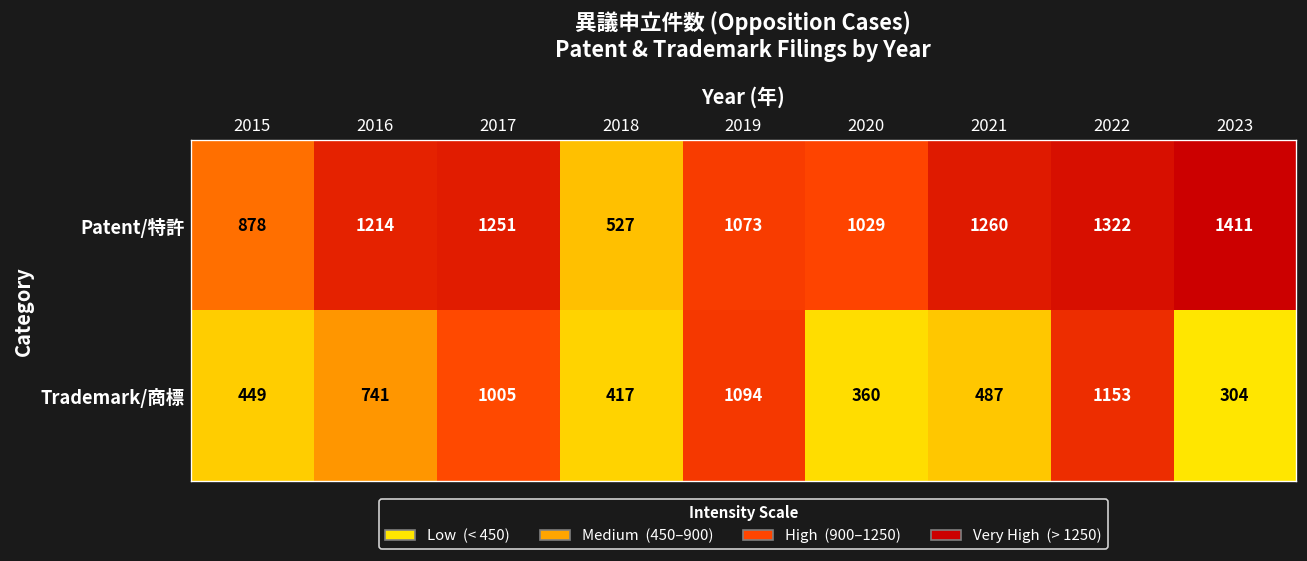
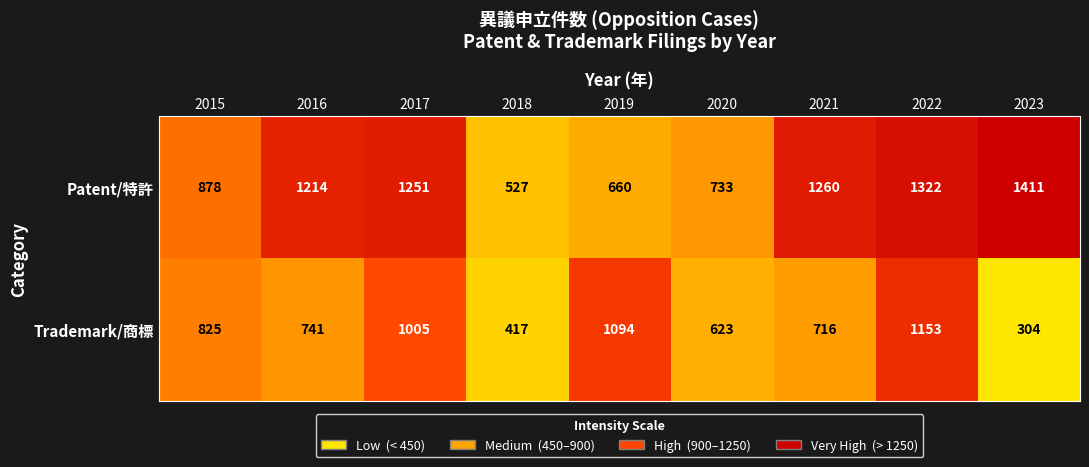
Patent/特許, 2019: 1073 -> 660
Patent/特許, 2020: 1029 -> 733
Trademark/商標, 2015: 449 -> 825
Trademark/商標, 2020: 360 -> 623
Trademark/商標, 2021: 487 -> 716
